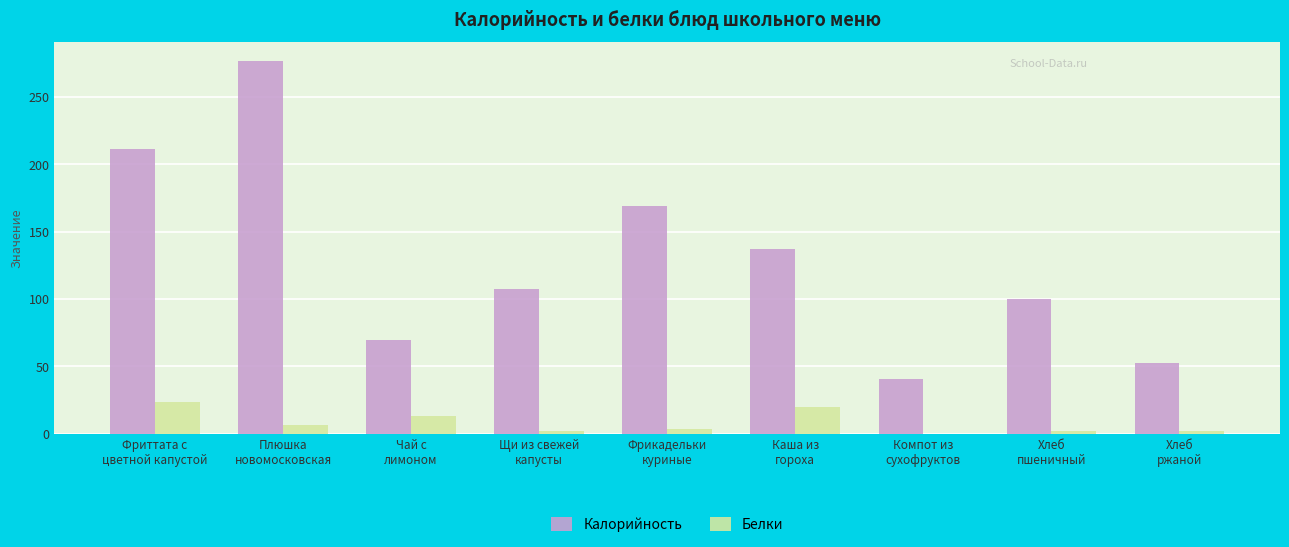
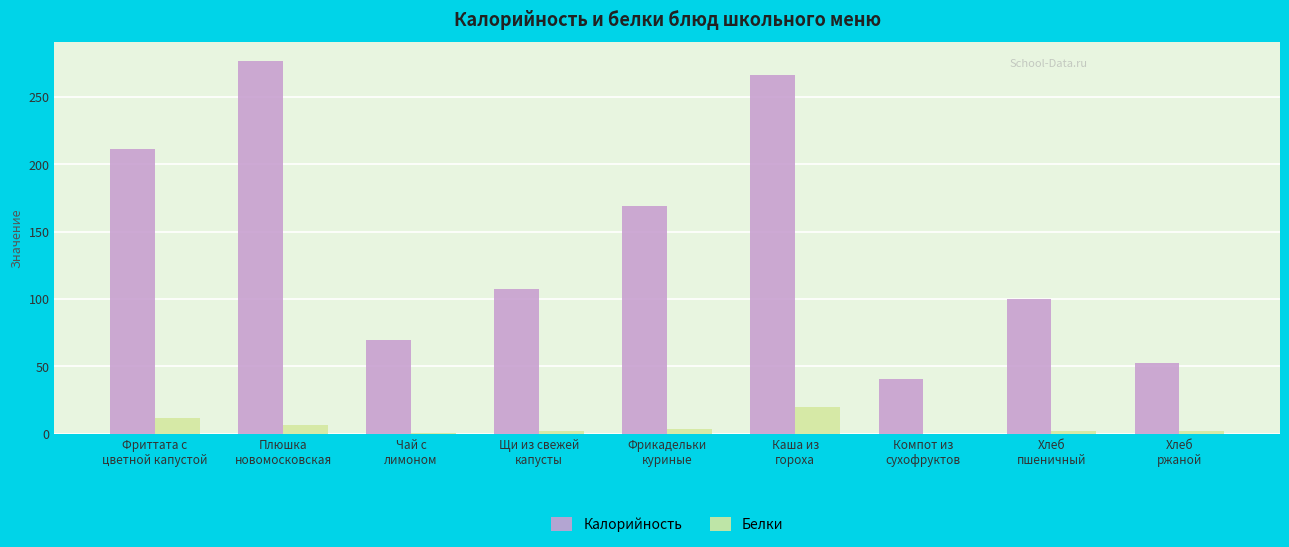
Белки, Фриттата с цветной капустой: 24 -> 11
Белки, Чай с лимоном: 13 -> 0
Калорийность, Каша из гороха: 137 -> 266
